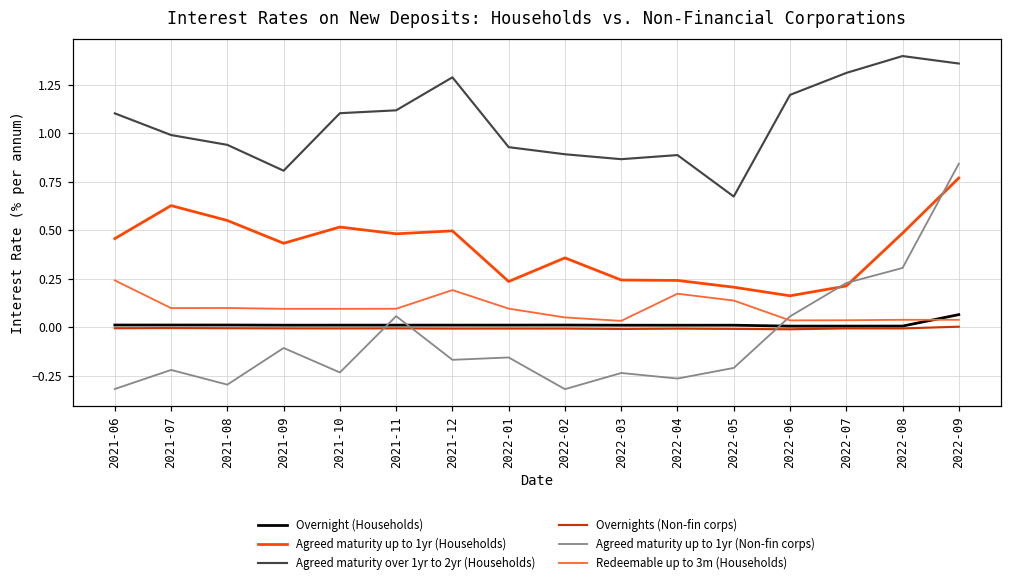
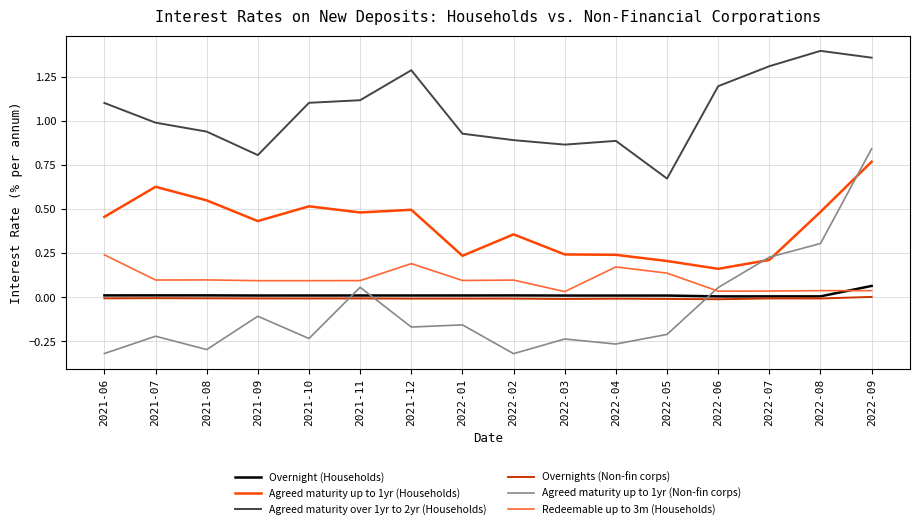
Redeemable up to 3m (Households), 2022-02: 0.05 -> 0.10
